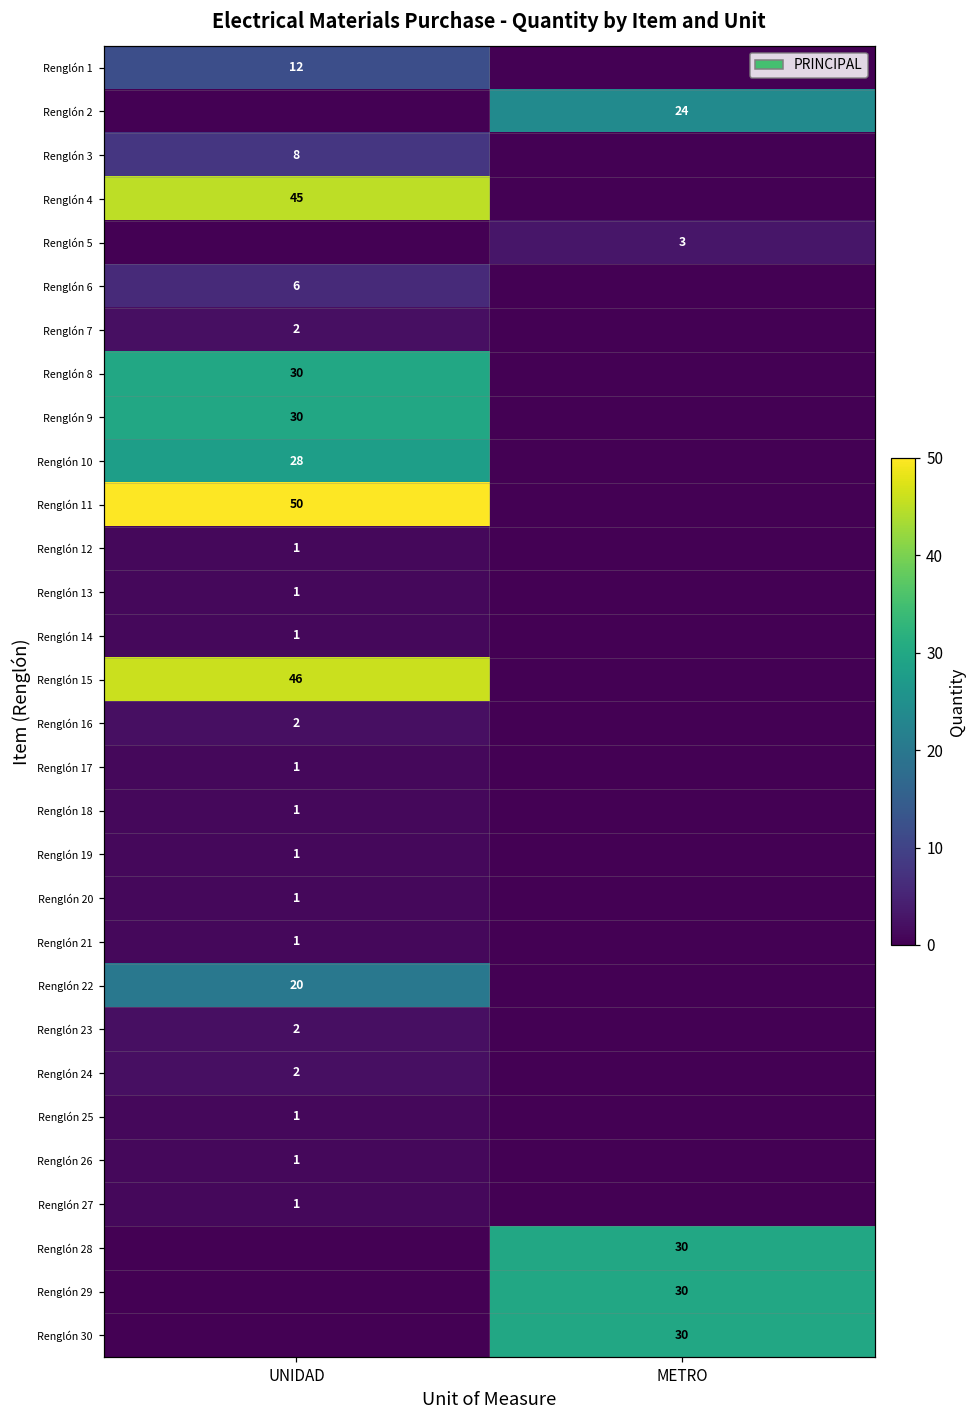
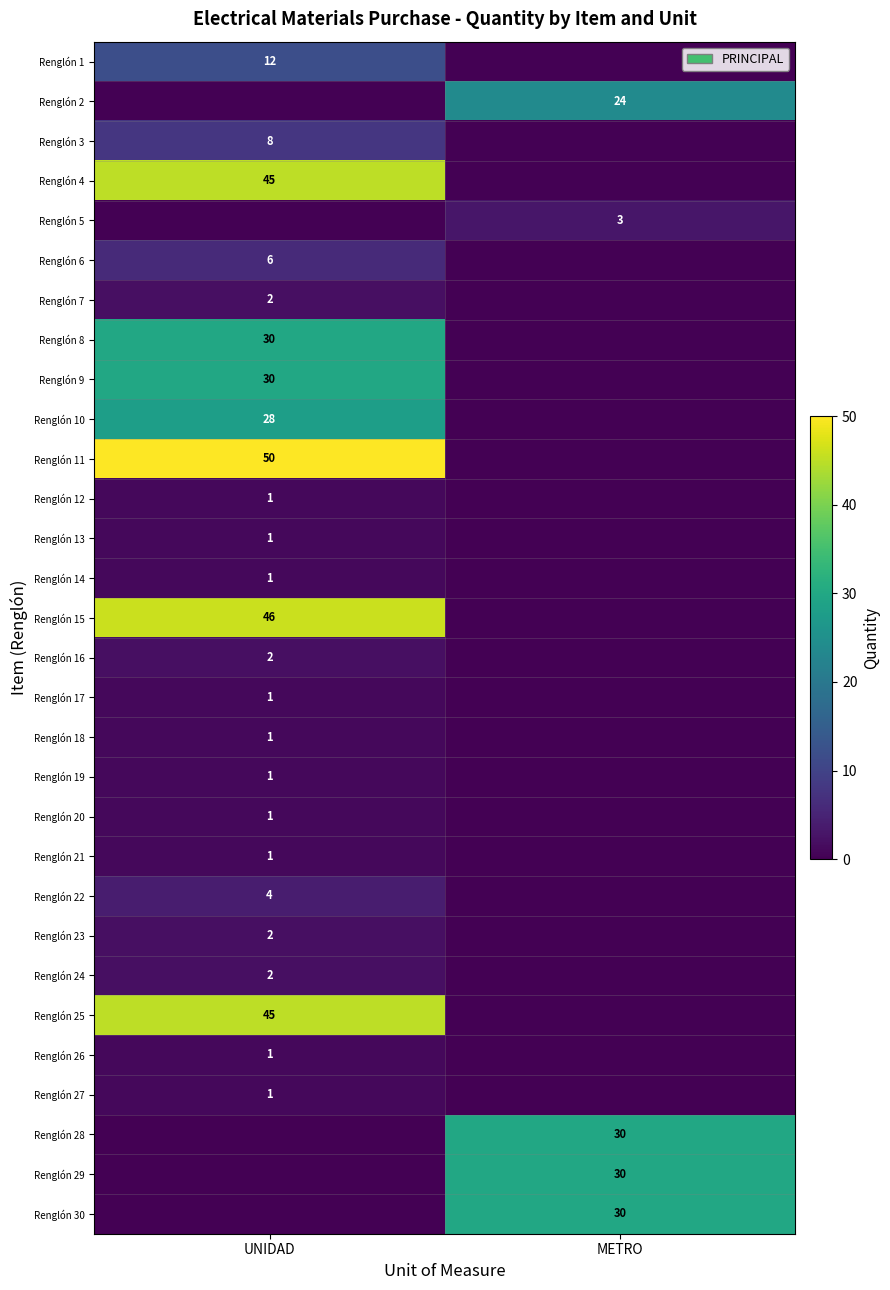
Renglón 22, UNIDAD: 20 -> 4
Renglón 25, UNIDAD: 1 -> 45
